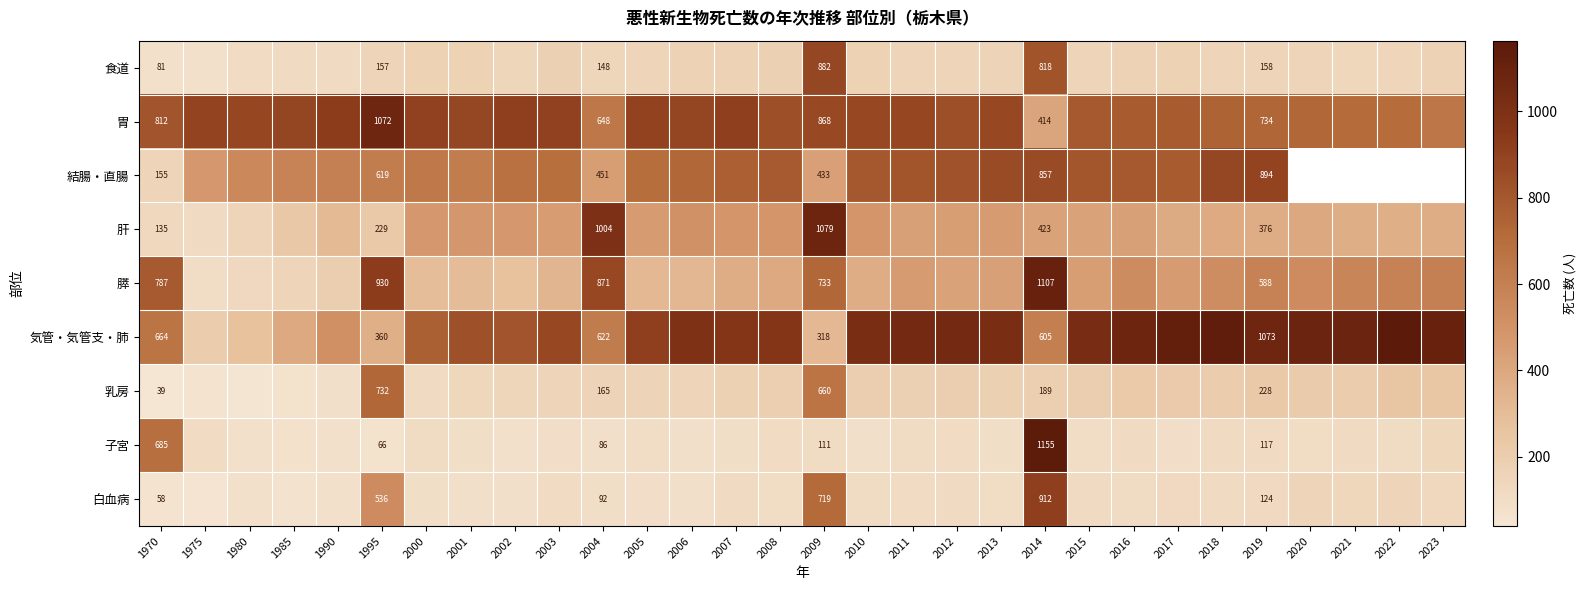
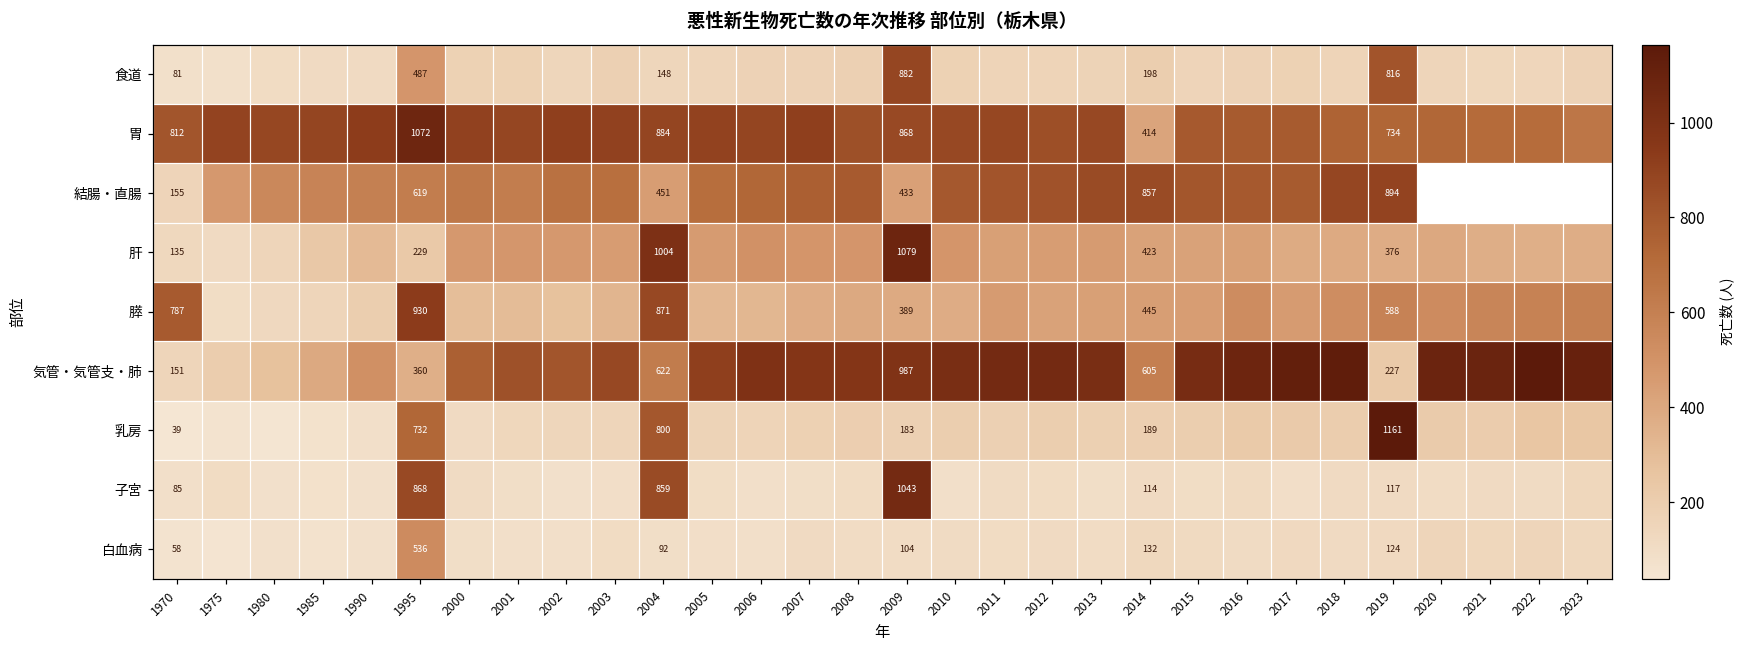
食道, 1995: 157 -> 487
食道, 2014: 818 -> 198
食道, 2019: 158 -> 816
胃, 2004: 648 -> 884
膵, 2009: 733 -> 389
膵, 2014: 1107 -> 445
気管・気管支・肺, 1970: 664 -> 151
気管・気管支・肺, 2009: 318 -> 987
気管・気管支・肺, 2019: 1073 -> 227
乳房, 2004: 165 -> 800
乳房, 2009: 660 -> 183
乳房, 2019: 228 -> 1161
子宮, 1970: 685 -> 85
子宮, 1995: 66 -> 868
子宮, 2004: 86 -> 859
子宮, 2009: 111 -> 1043
子宮, 2014: 1155 -> 114
白血病, 2009: 719 -> 104
白血病, 2014: 912 -> 132
